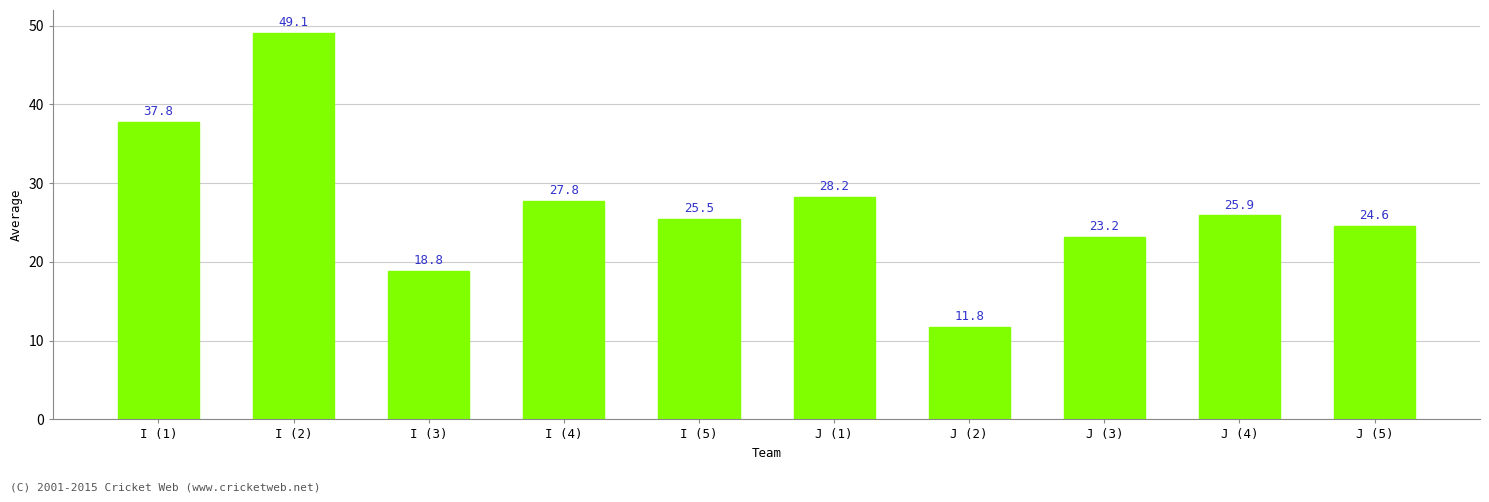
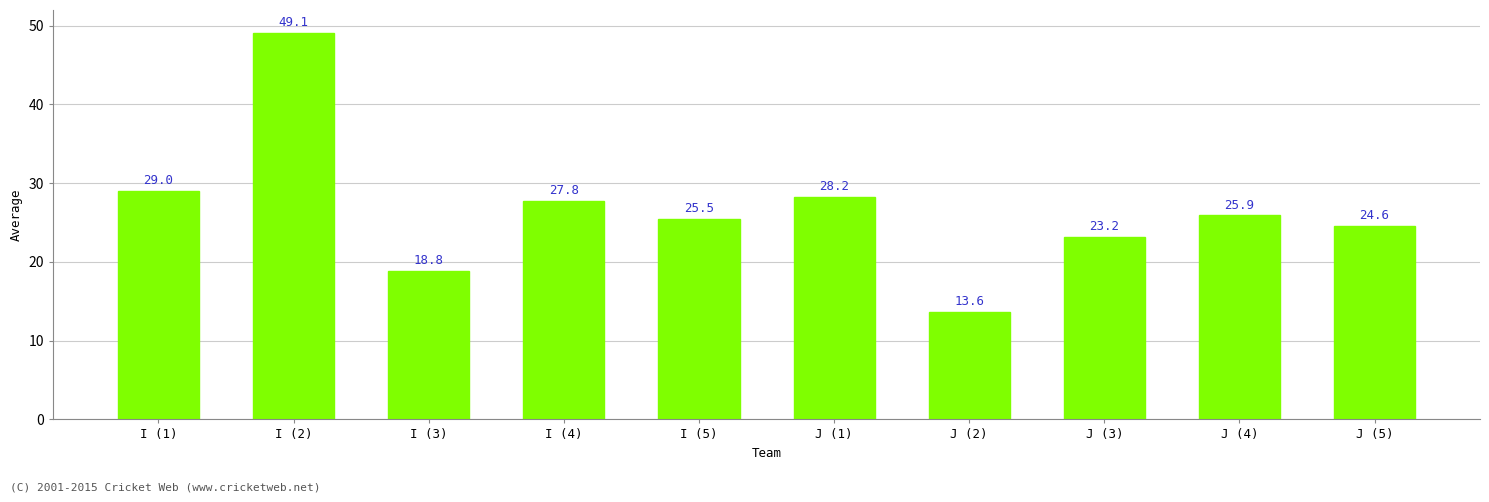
I (1): 37.8 -> 29.0
J (2): 11.8 -> 13.6
